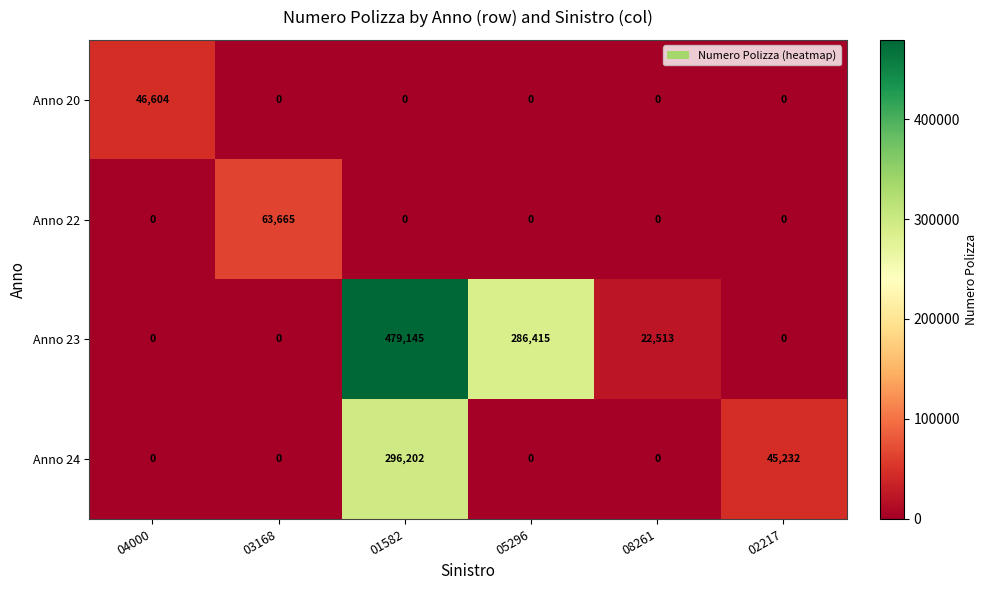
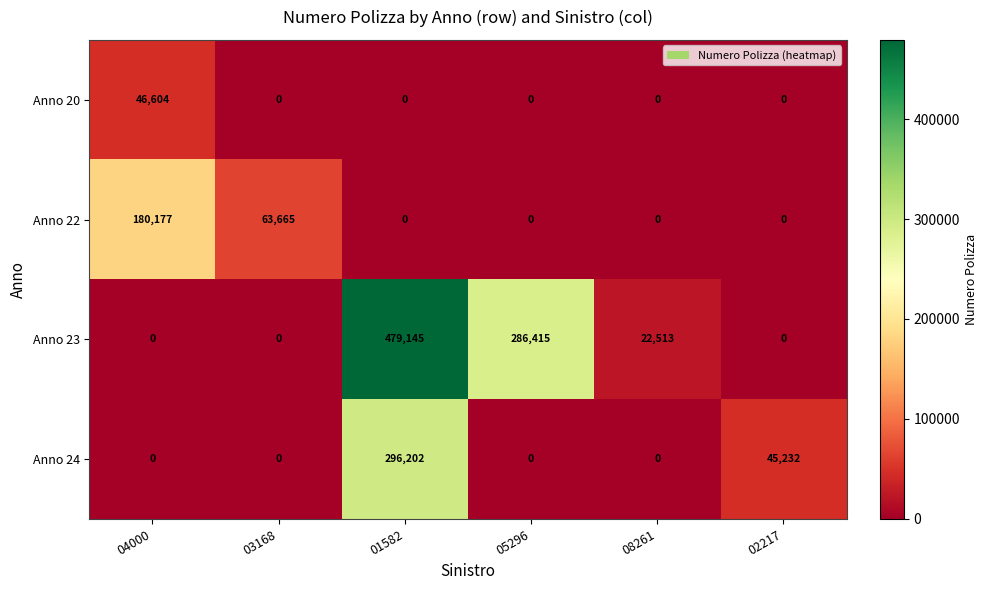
Anno 22, 04000: 0 -> 180,177
